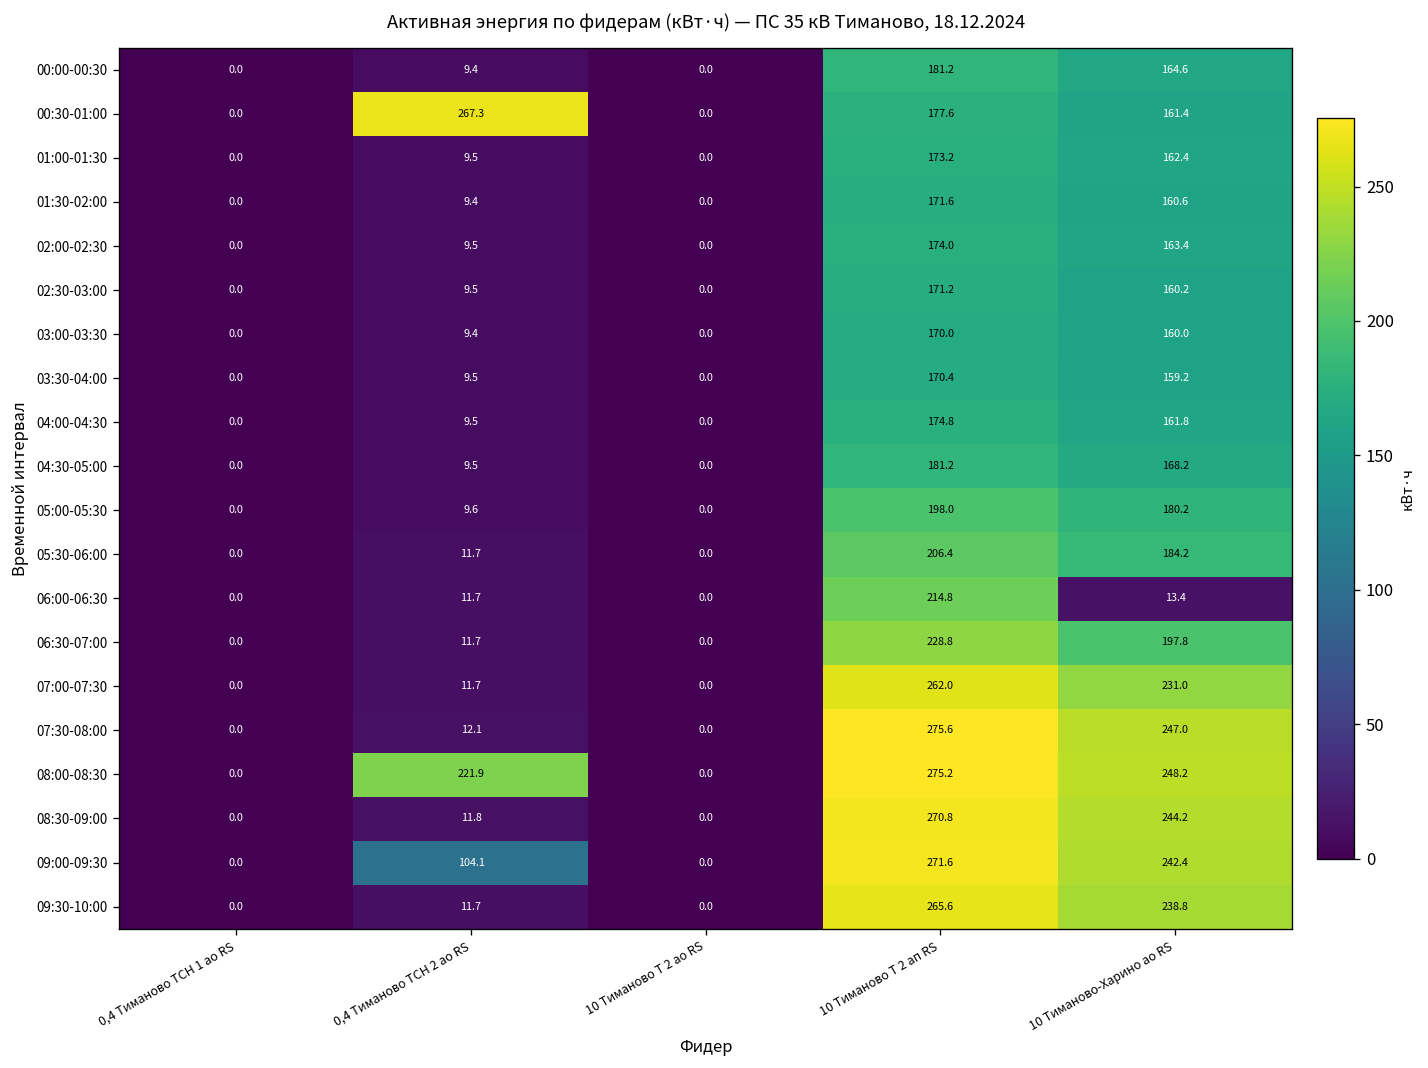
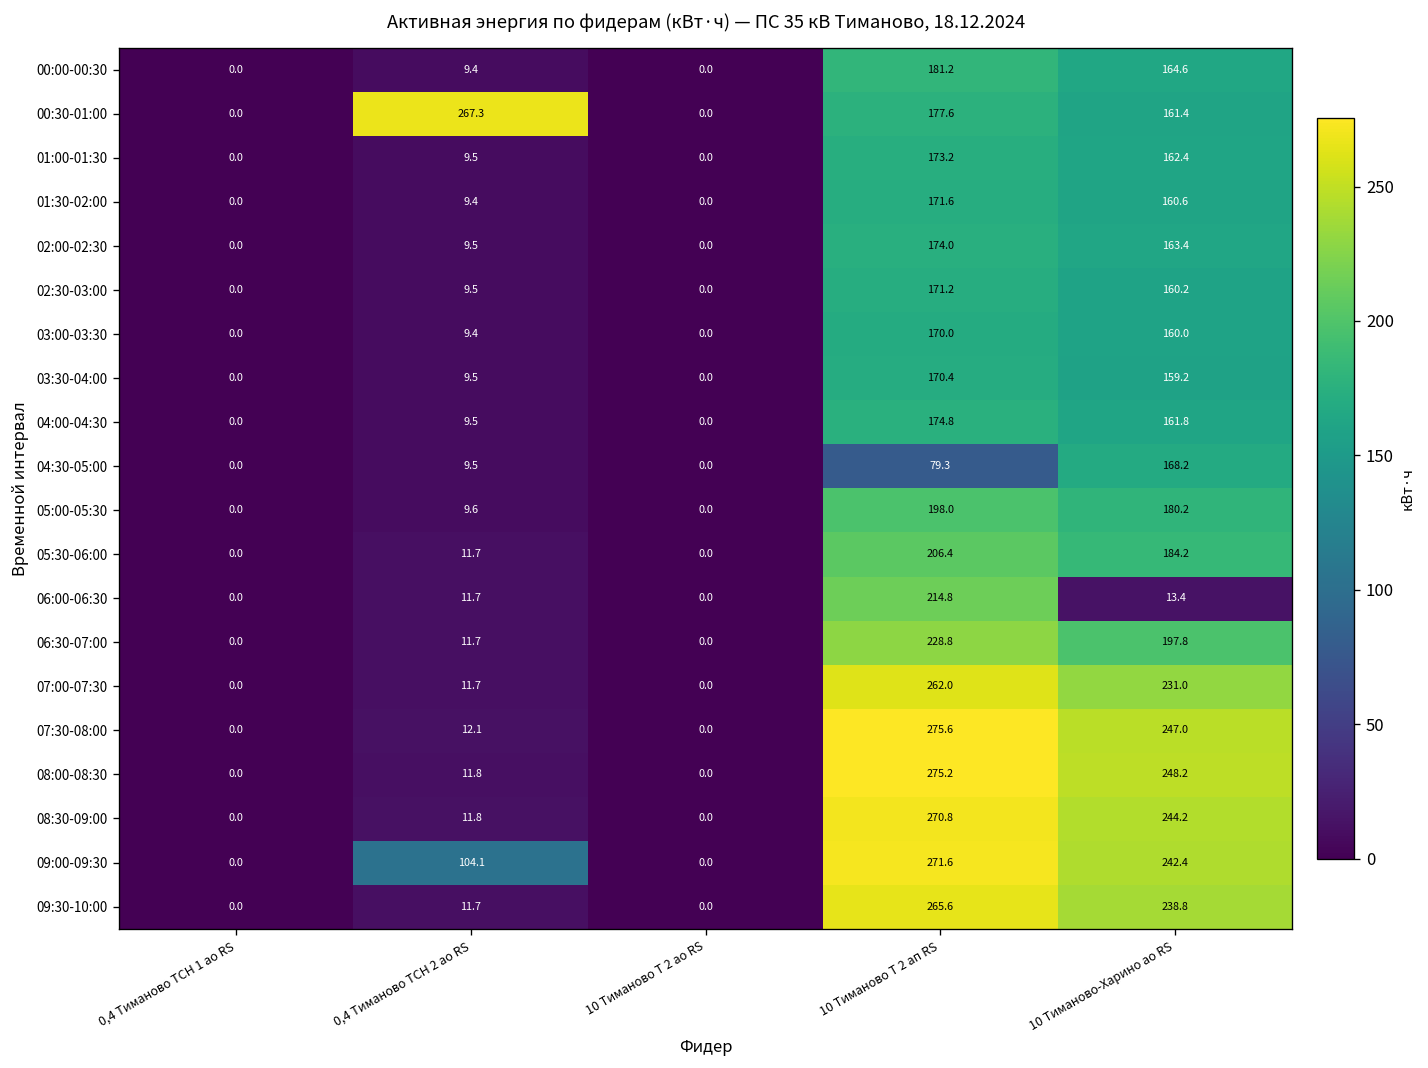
04:30-05:00, 10 Тиманово Т 2 ап RS: 181.2 -> 79.3
08:00-08:30, 0,4 Тиманово ТСН 2 ао RS: 221.9 -> 11.8
